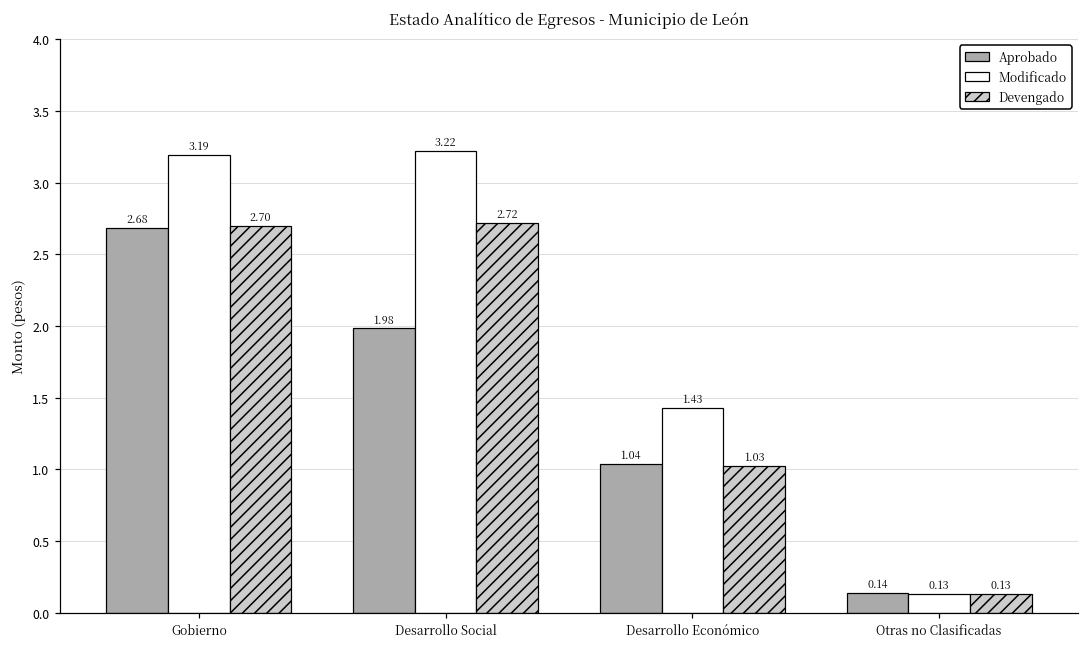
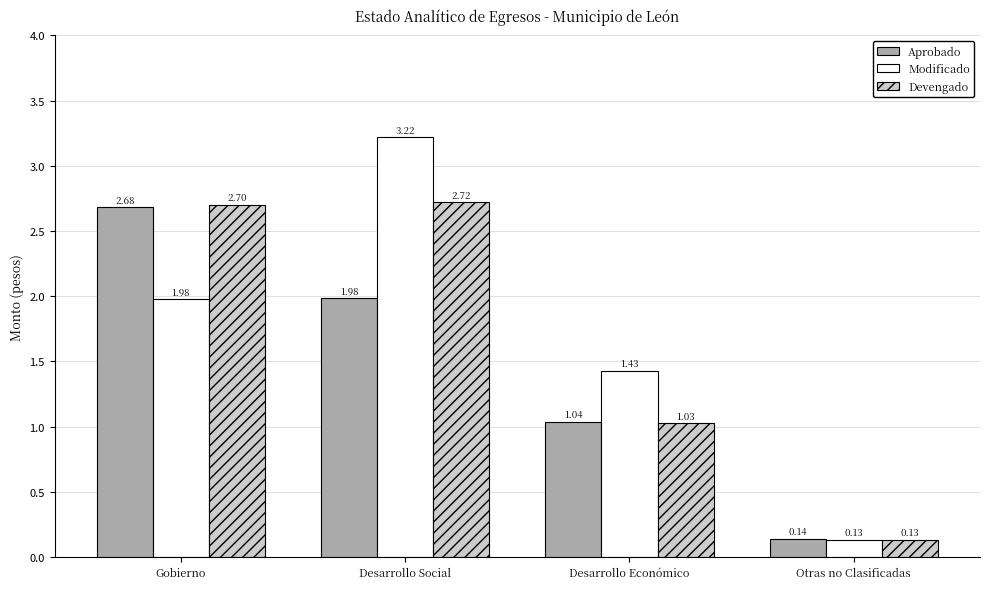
Modificado, Gobierno: 3.19 -> 1.98
